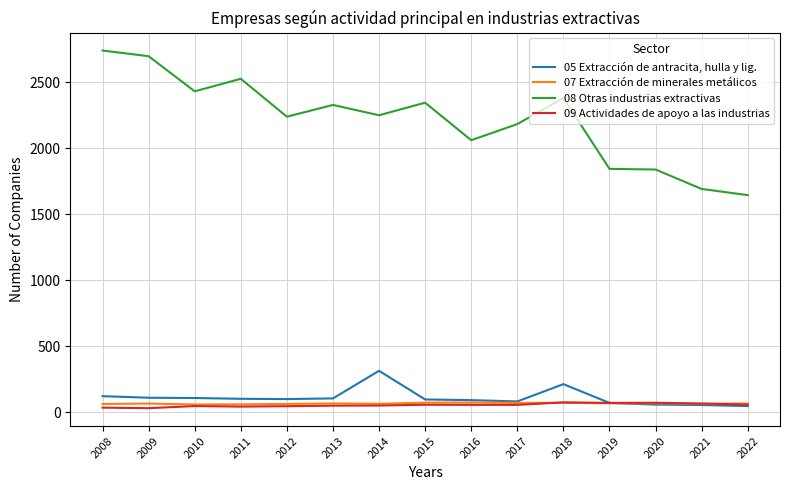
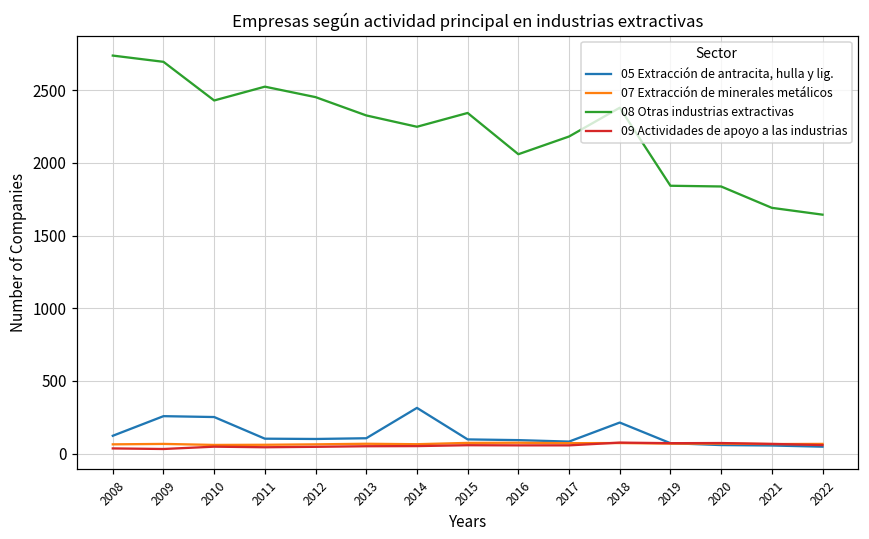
05 Extracción de antracita, hulla y lig., 2009: 110 -> 260
05 Extracción de antracita, hulla y lig., 2010: 110 -> 250
08 Otras industrias extractivas, 2012: 2240 -> 2450
